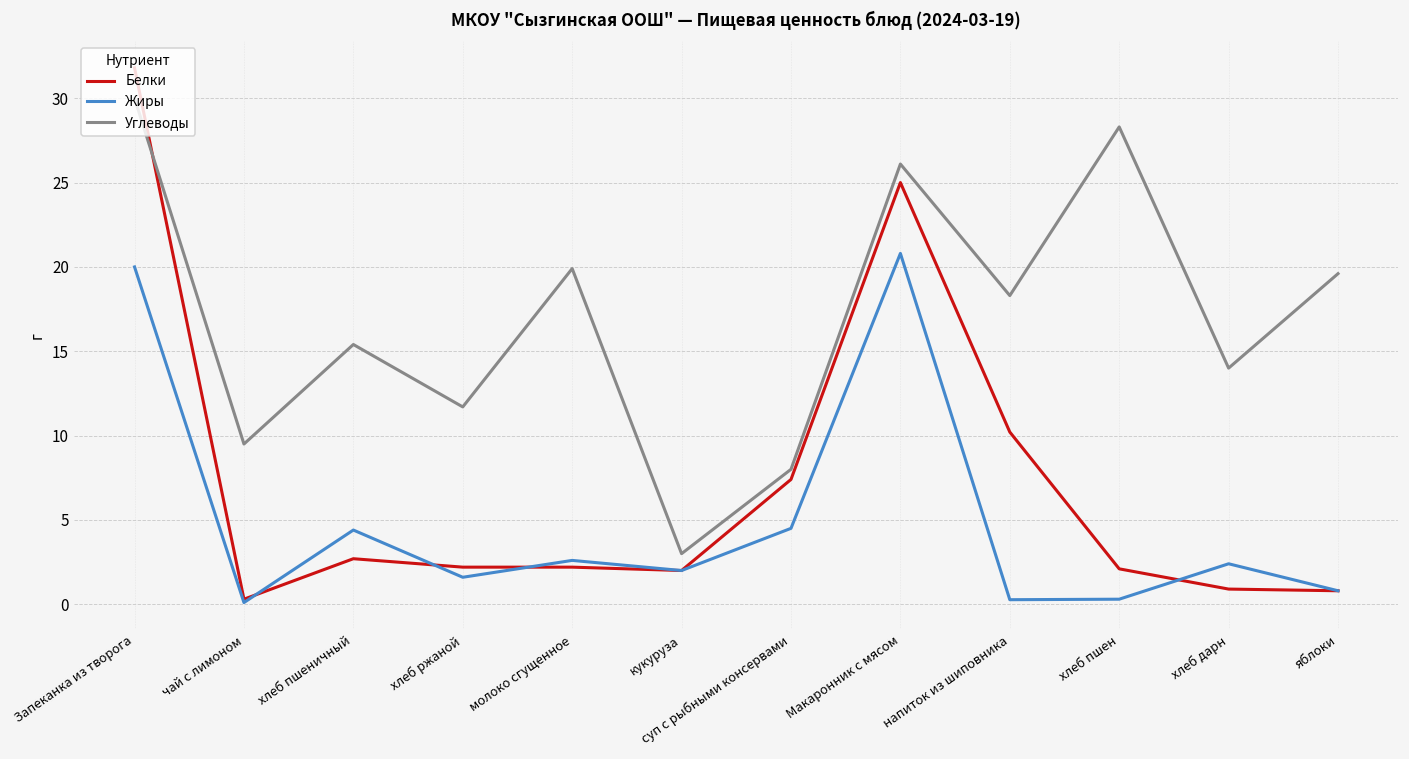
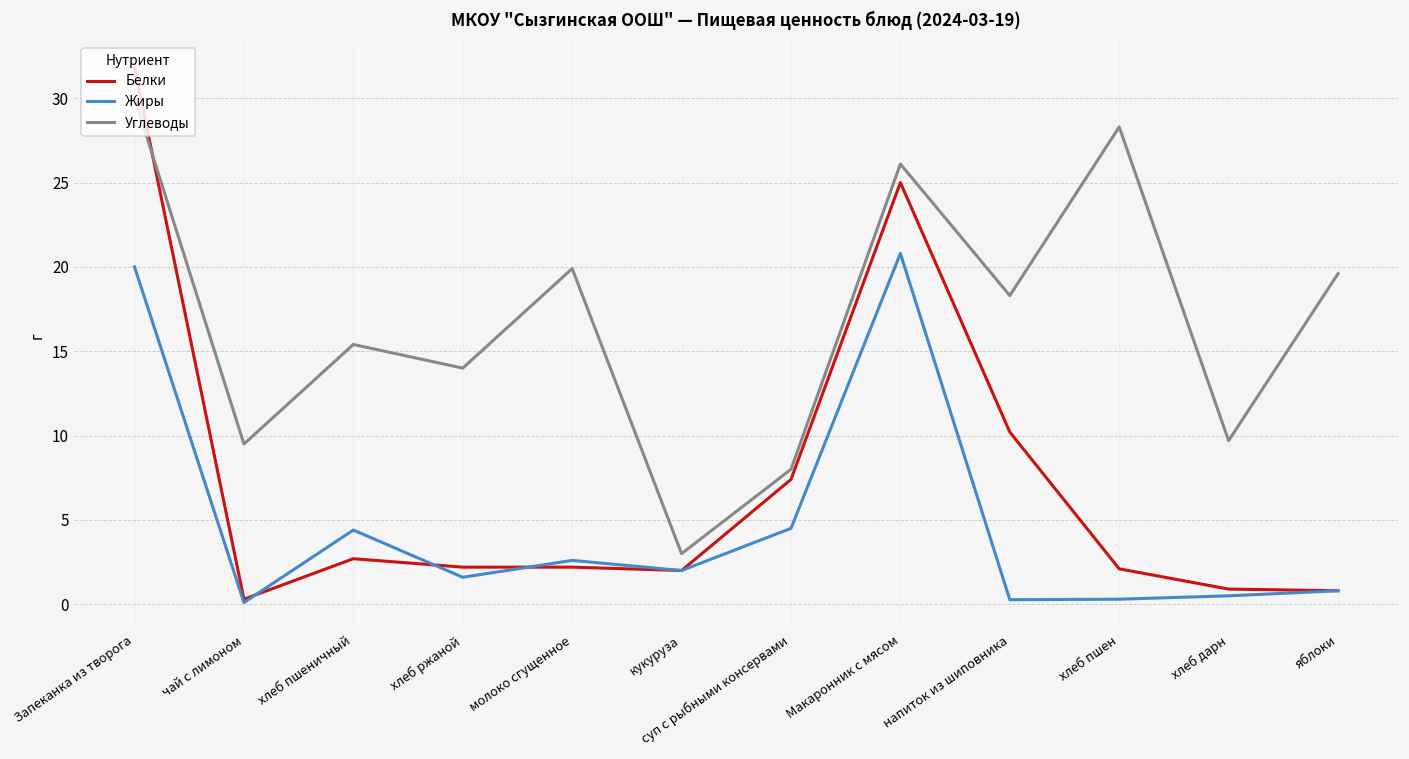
Углеводы, хлеб ржаной: 11.7 -> 14.0
Жиры, хлеб дарн: 2.4 -> 0.5
Углеводы, хлеб дарн: 14.0 -> 9.7
